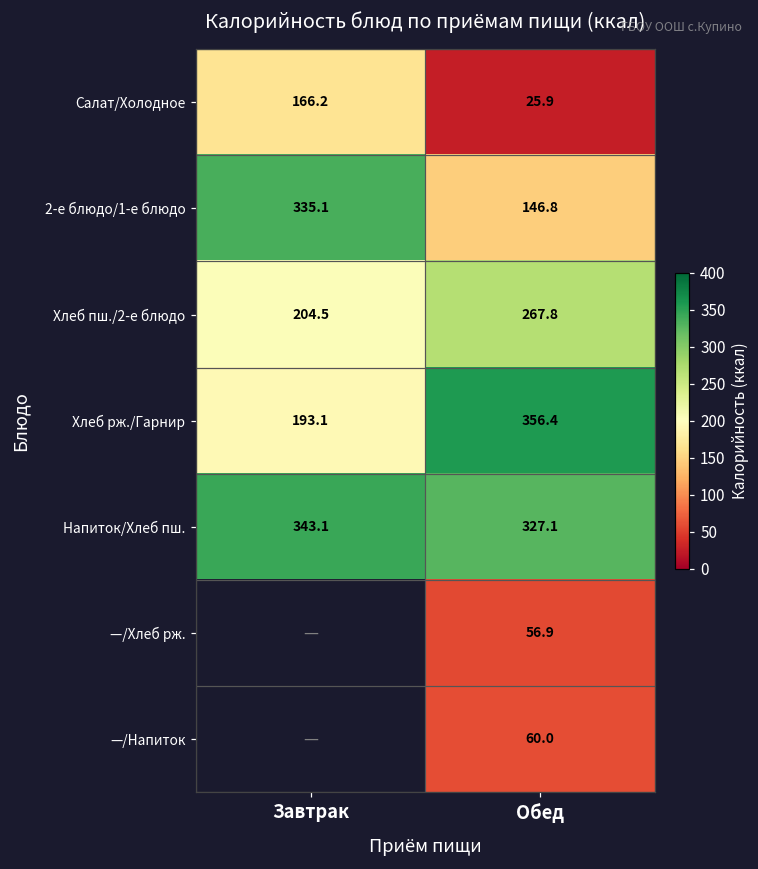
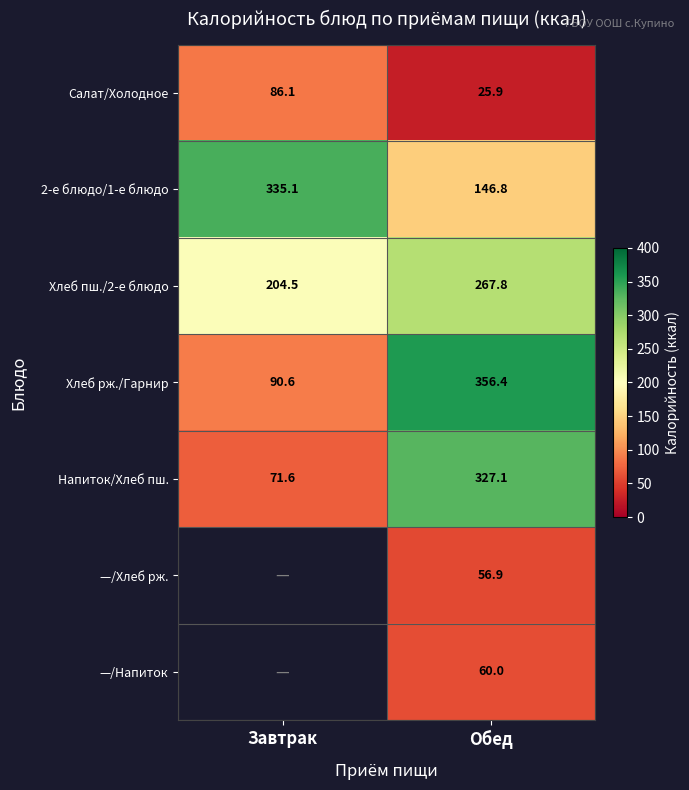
Салат/Холодное, Завтрак: 166.2 -> 86.1
Хлеб рж./Гарнир, Завтрак: 193.1 -> 90.6
Напиток/Хлеб пш., Завтрак: 343.1 -> 71.6
